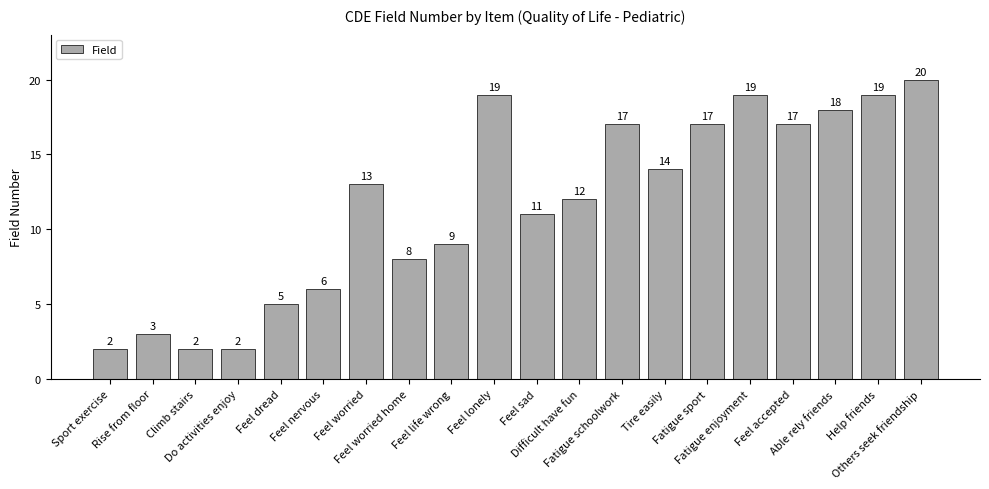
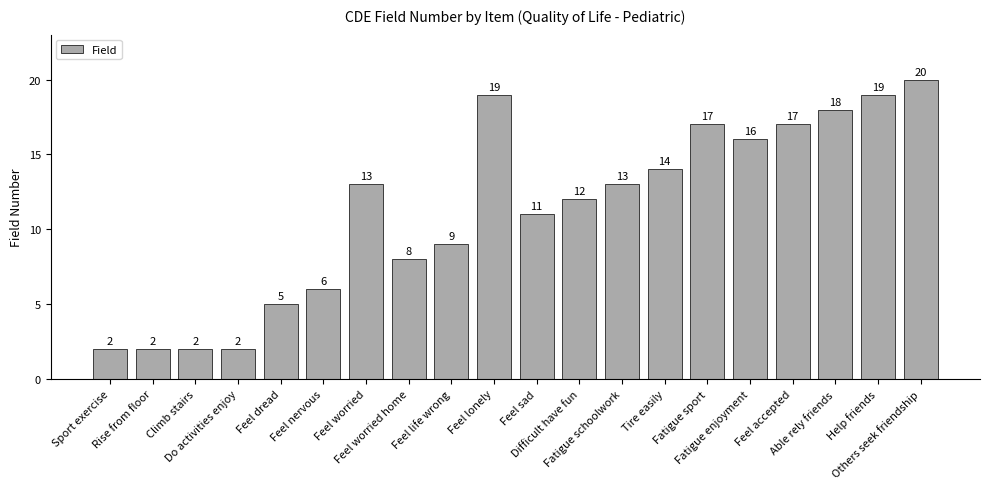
Rise from floor: 3 -> 2
Fatigue schoolwork: 17 -> 13
Fatigue enjoyment: 19 -> 16
